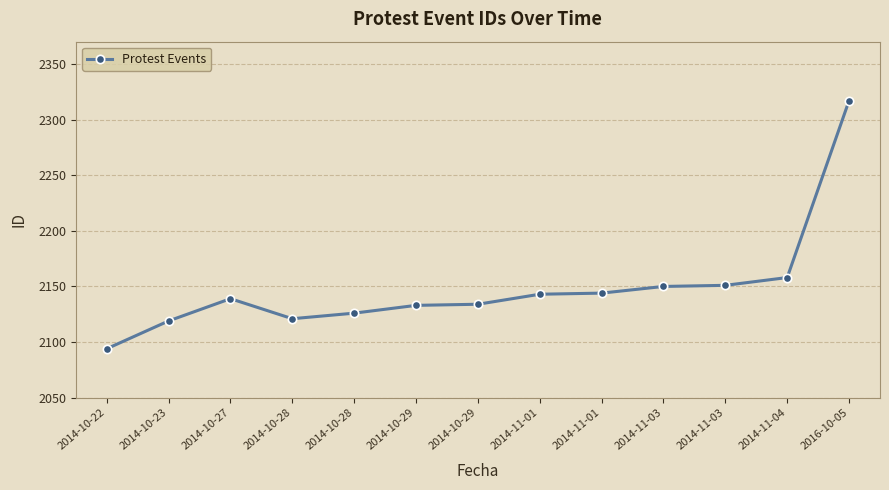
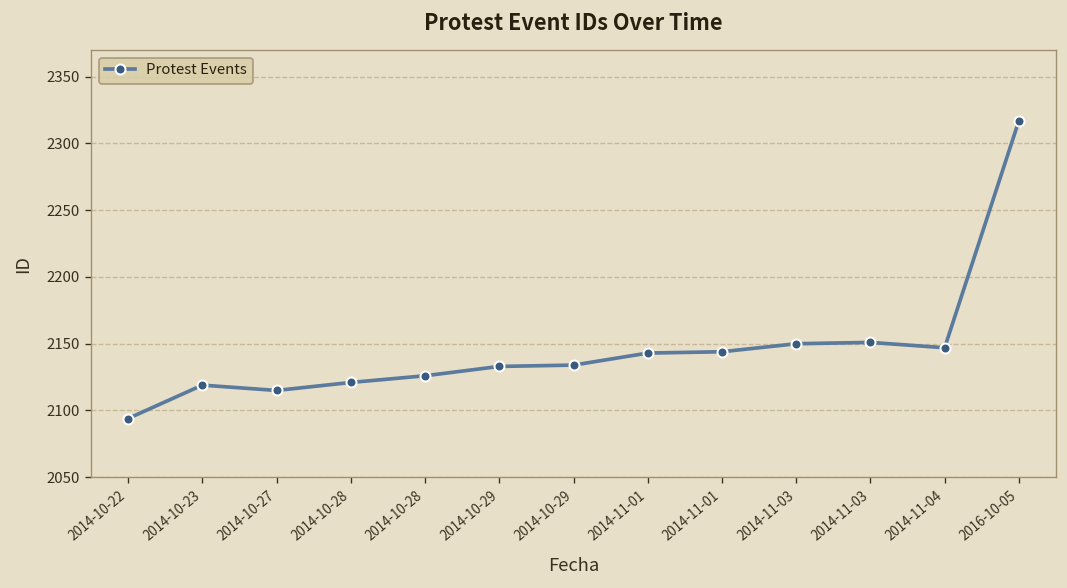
2014-10-27: 2139 -> 2115
2014-11-04: 2158 -> 2147
